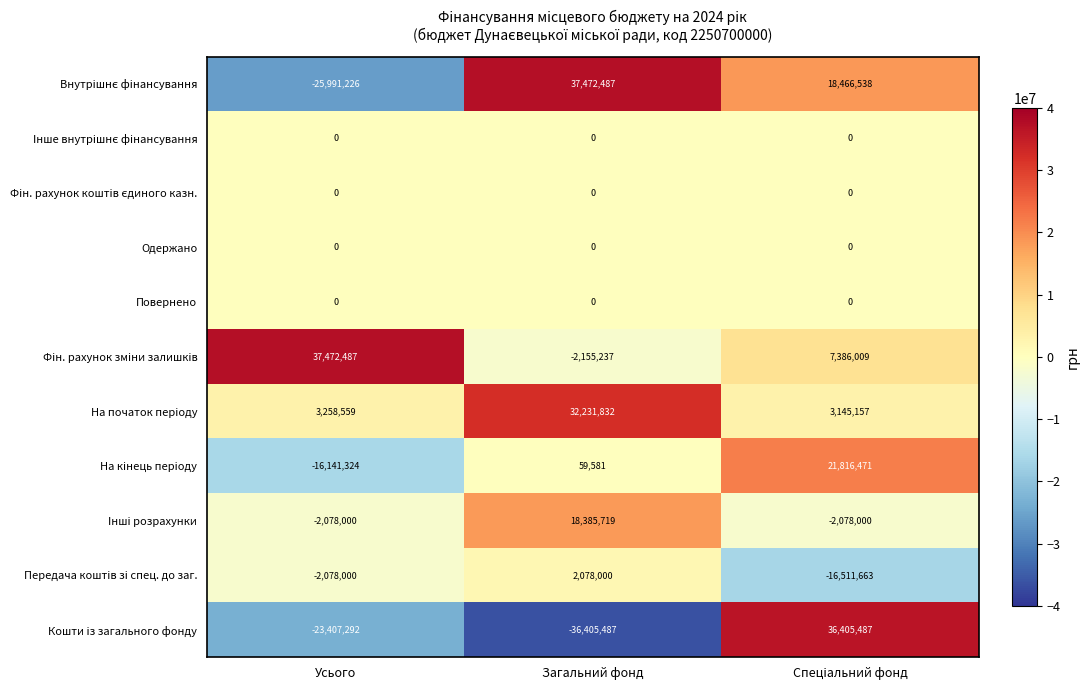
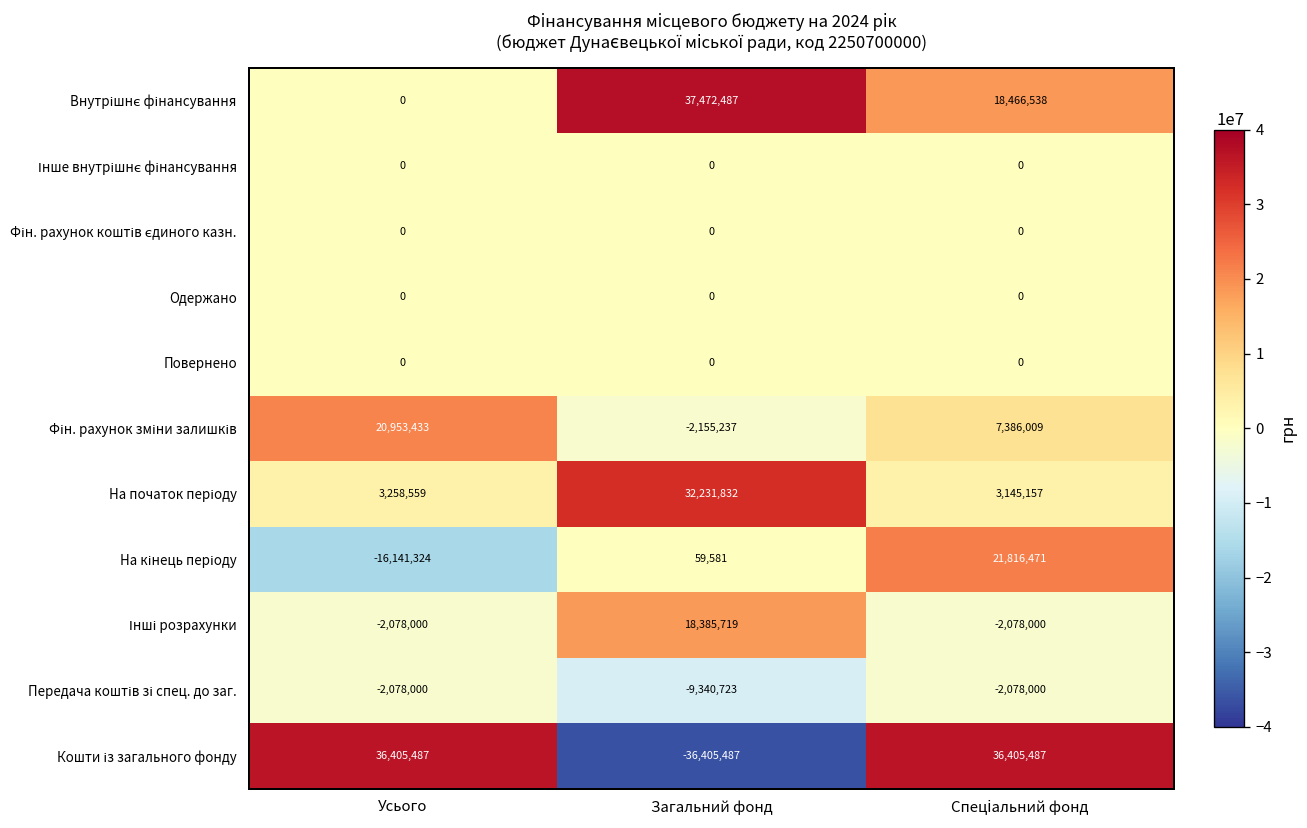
Внутрішнє фінансування, Усього: -25,991,226 -> 0
Фін. рахунок зміни залишків, Усього: 37,472,487 -> 20,953,433
Передача коштів зі спец. до заг., Загальний фонд: 2,078,000 -> -9,340,723
Передача коштів зі спец. до заг., Спеціальний фонд: -16,511,663 -> -2,078,000
Кошти із загального фонду, Усього: -23,407,292 -> 36,405,487
